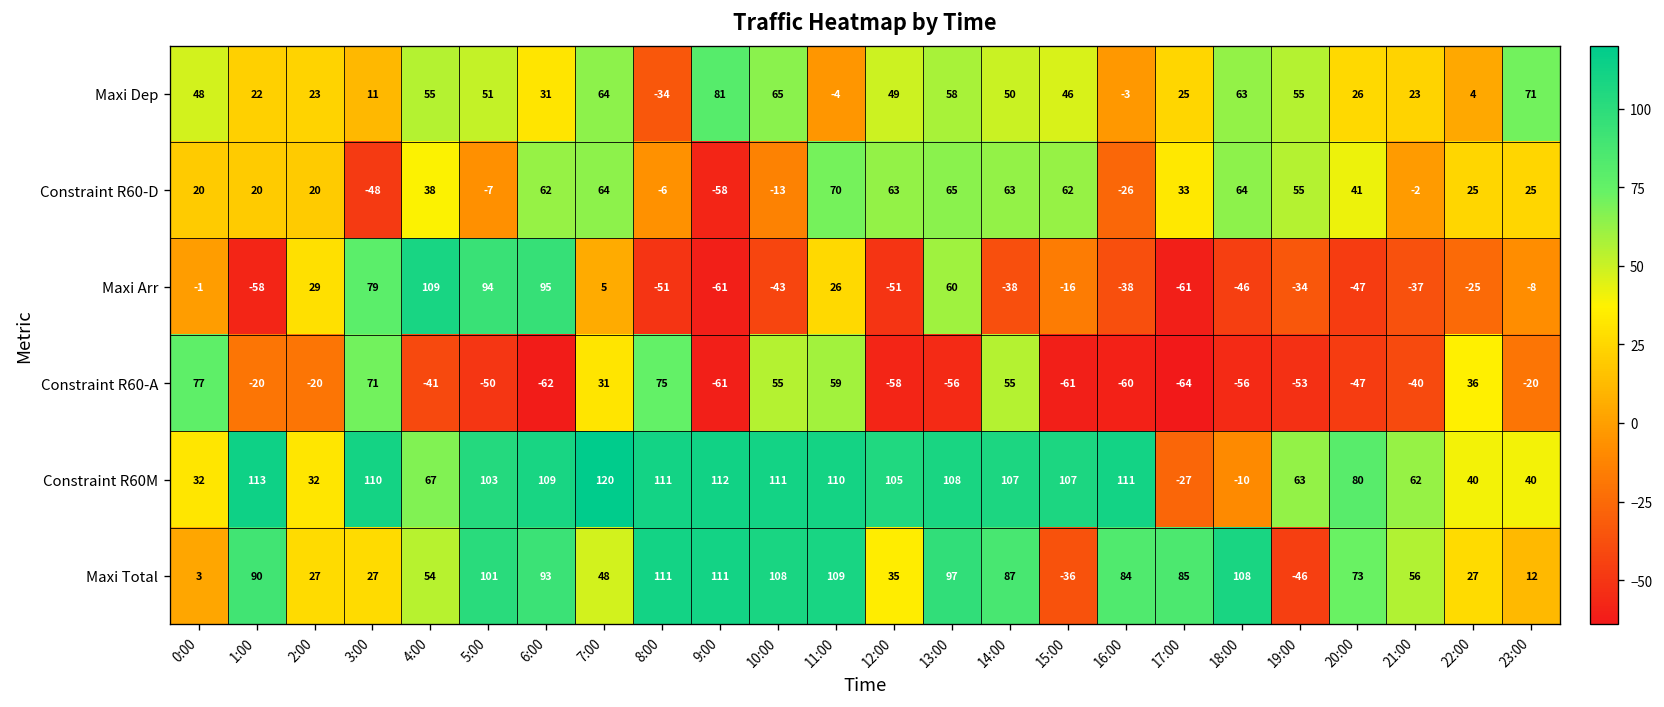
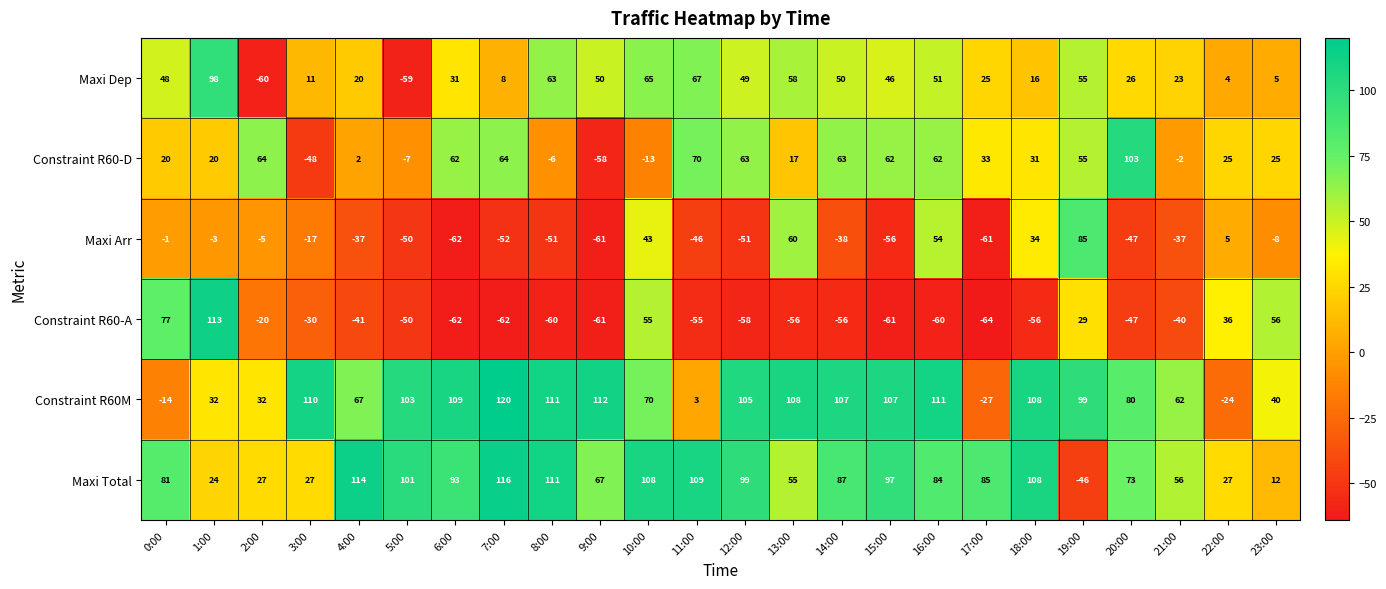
Maxi Dep, 1:00: 22 -> 98
Maxi Dep, 2:00: 23 -> -60
Maxi Dep, 4:00: 55 -> 20
Maxi Dep, 5:00: 51 -> -59
Maxi Dep, 7:00: 64 -> 8
Maxi Dep, 8:00: -34 -> 63
Maxi Dep, 9:00: 81 -> 50
Maxi Dep, 11:00: -4 -> 67
Maxi Dep, 16:00: -3 -> 51
Maxi Dep, 18:00: 63 -> 16
Maxi Dep, 23:00: 71 -> 5
Constraint R60-D, 2:00: 20 -> 64
Constraint R60-D, 4:00: 38 -> 2
Constraint R60-D, 13:00: 65 -> 17
Constraint R60-D, 16:00: -26 -> 62
Constraint R60-D, 18:00: 64 -> 31
Constraint R60-D, 20:00: 41 -> 103
Maxi Arr, 1:00: -58 -> -3
Maxi Arr, 2:00: 29 -> -5
Maxi Arr, 3:00: 79 -> -17
Maxi Arr, 4:00: 109 -> -37
Maxi Arr, 5:00: 94 -> -50
Maxi Arr, 6:00: 95 -> -62
Maxi Arr, 7:00: 5 -> -52
Maxi Arr, 10:00: -43 -> 43
Maxi Arr, 11:00: 26 -> -46
Maxi Arr, 15:00: -16 -> -56
Maxi Arr, 16:00: -38 -> 54
Maxi Arr, 18:00: -46 -> 34
Maxi Arr, 19:00: -34 -> 85
Maxi Arr, 22:00: -25 -> 5
Constraint R60-A, 1:00: -20 -> 113
Constraint R60-A, 3:00: 71 -> -30
Constraint R60-A, 7:00: 31 -> -62
Constraint R60-A, 8:00: 75 -> -60
Constraint R60-A, 11:00: 59 -> -55
Constraint R60-A, 14:00: 55 -> -56
Constraint R60-A, 19:00: -53 -> 29
Constraint R60-A, 23:00: -20 -> 56
Constraint R60M, 0:00: 32 -> -14
Constraint R60M, 1:00: 113 -> 32
Constraint R60M, 10:00: 111 -> 70
Constraint R60M, 11:00: 110 -> 3
Constraint R60M, 18:00: -10 -> 108
Constraint R60M, 19:00: 63 -> 99
Constraint R60M, 22:00: 40 -> -24
Maxi Total, 0:00: 3 -> 81
Maxi Total, 1:00: 90 -> 24
Maxi Total, 4:00: 54 -> 114
Maxi Total, 7:00: 48 -> 116
Maxi Total, 9:00: 111 -> 67
Maxi Total, 12:00: 35 -> 99
Maxi Total, 13:00: 97 -> 55
Maxi Total, 15:00: -36 -> 97
